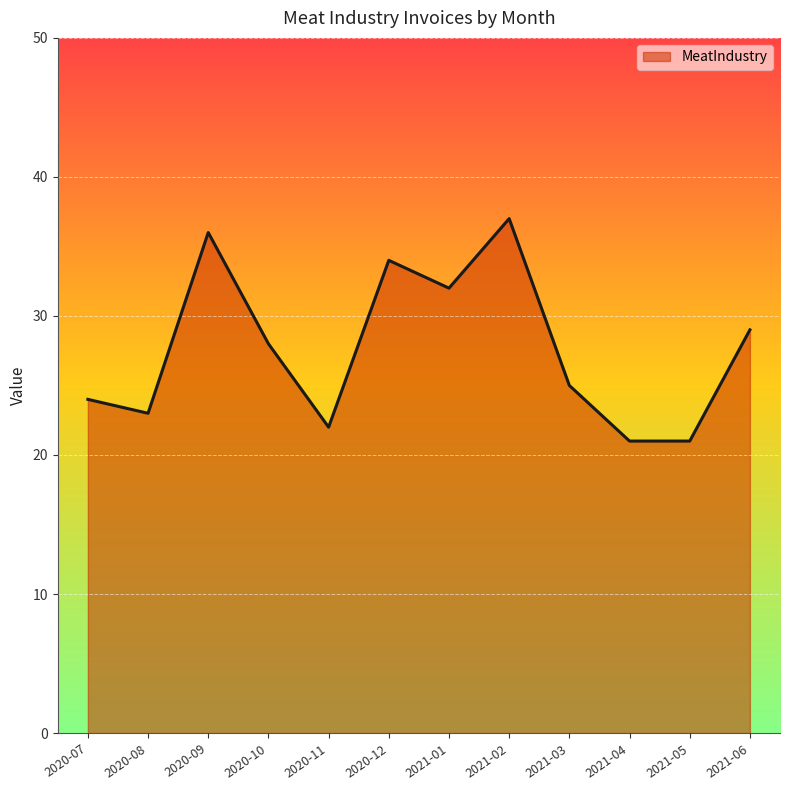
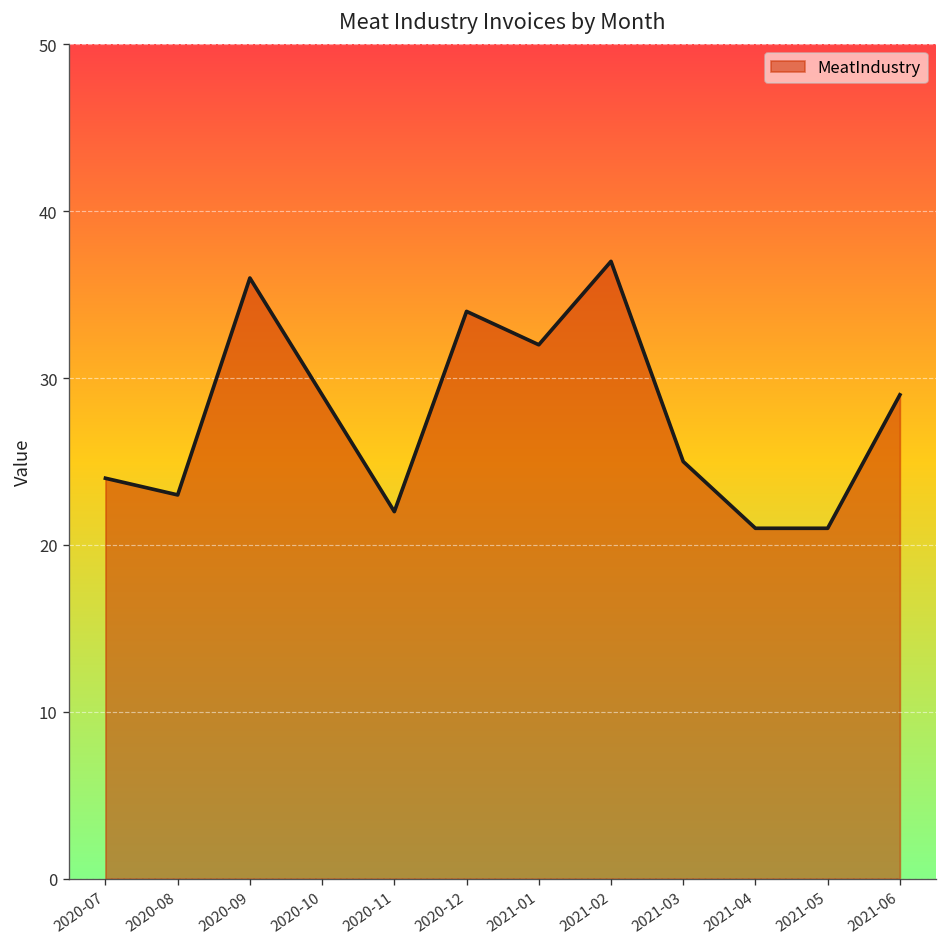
2020-10: 28 -> 29
